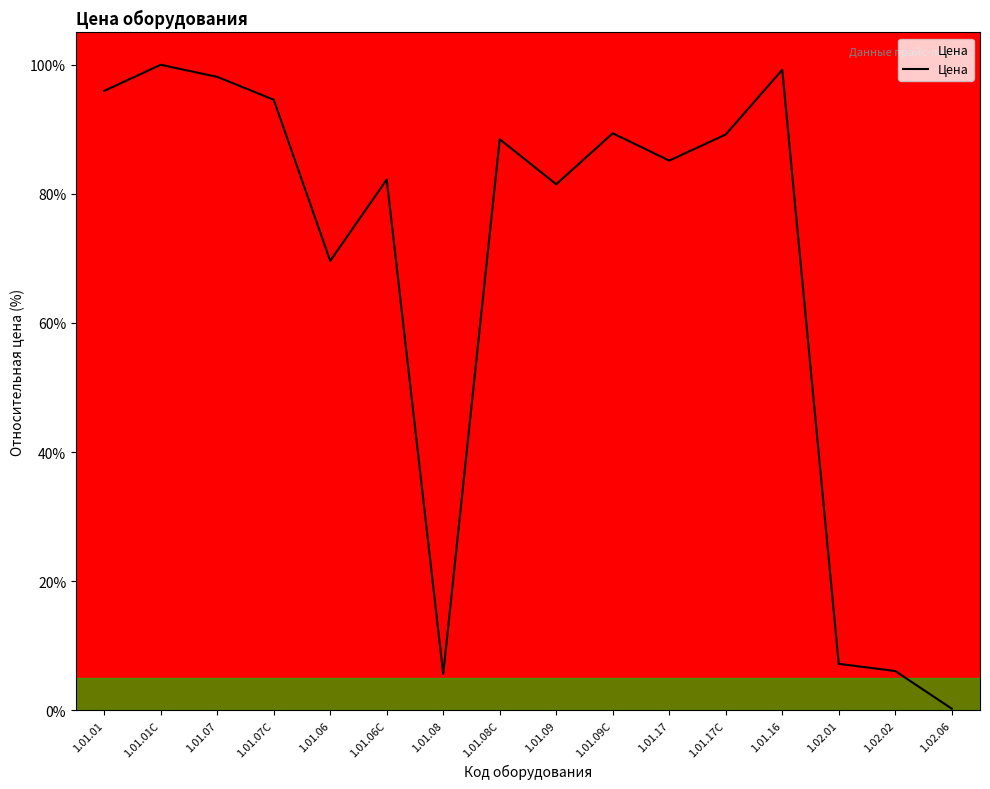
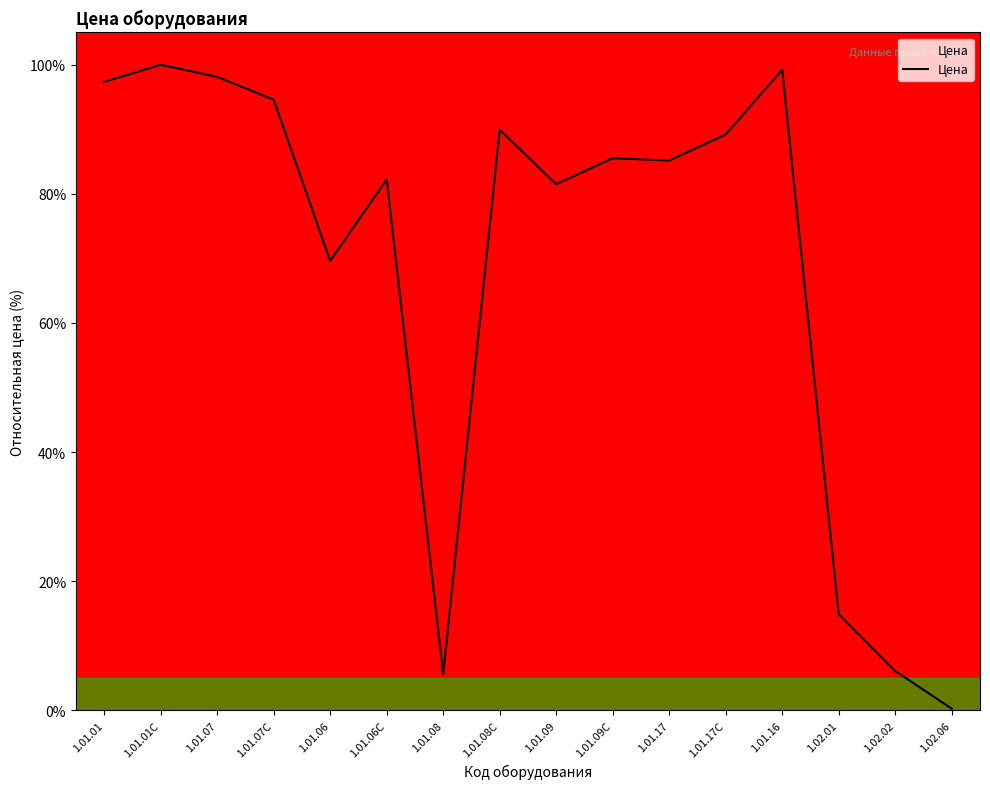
1.01.01: 96% -> 97%
1.01.08C: 88% -> 90%
1.01.09C: 89% -> 86%
1.02.01: 7% -> 15%
